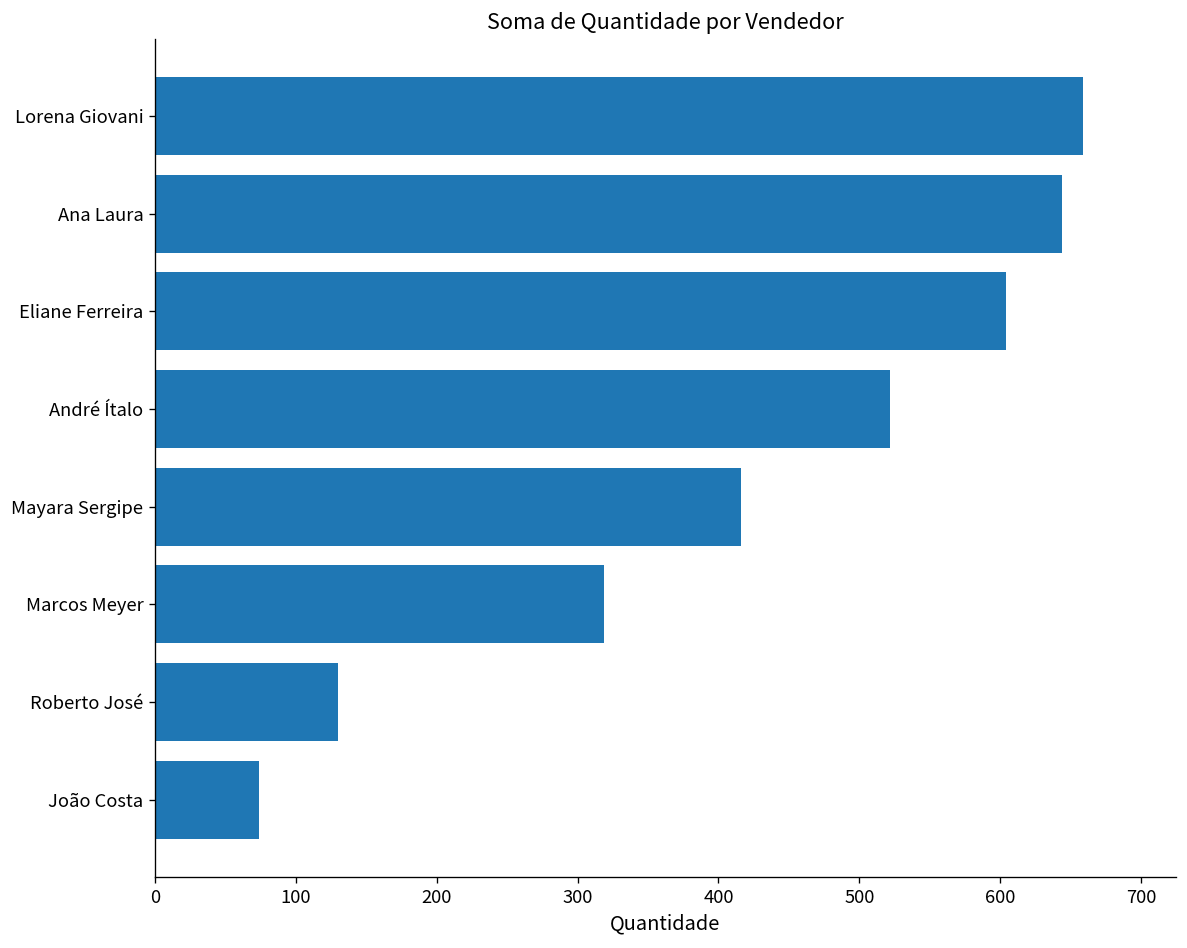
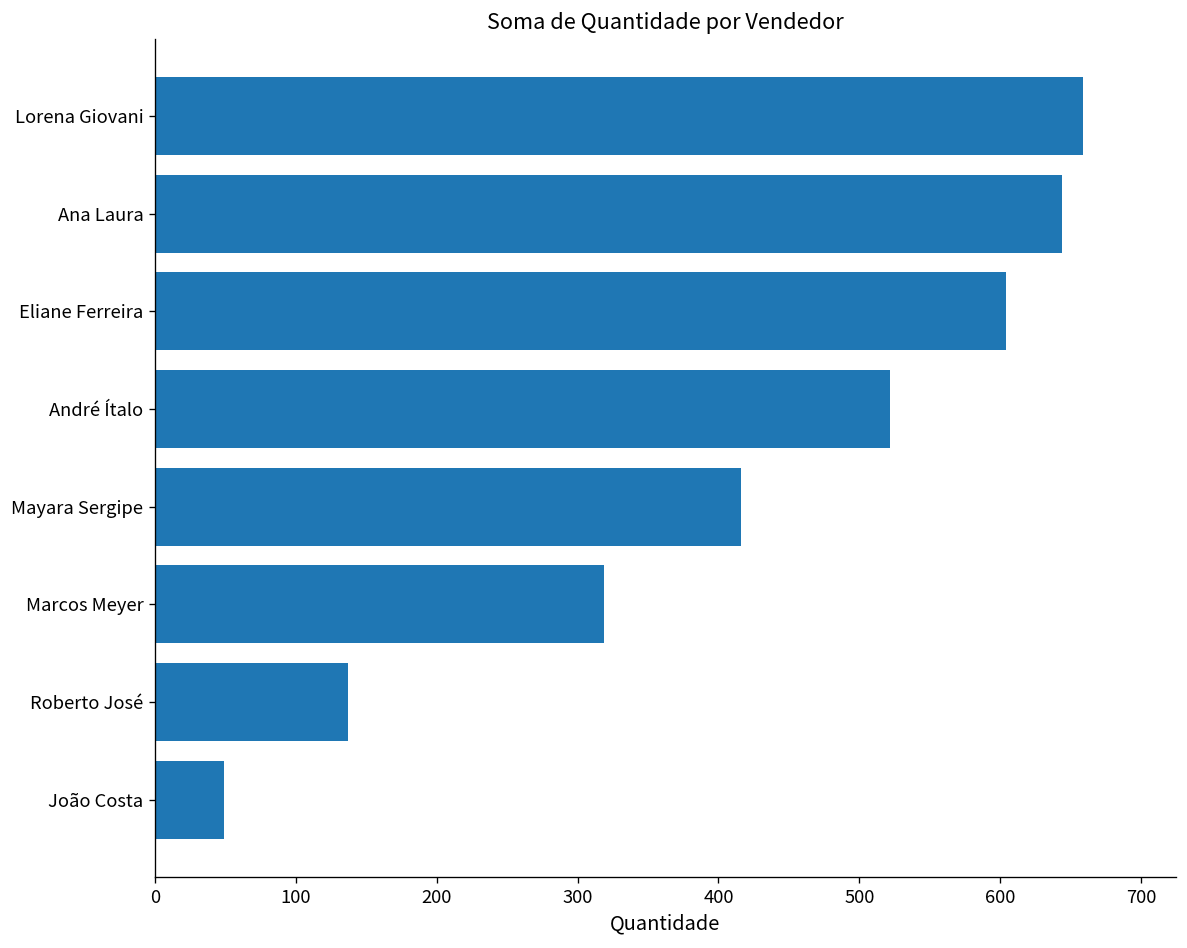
Roberto José: 130 -> 137
João Costa: 74 -> 49
